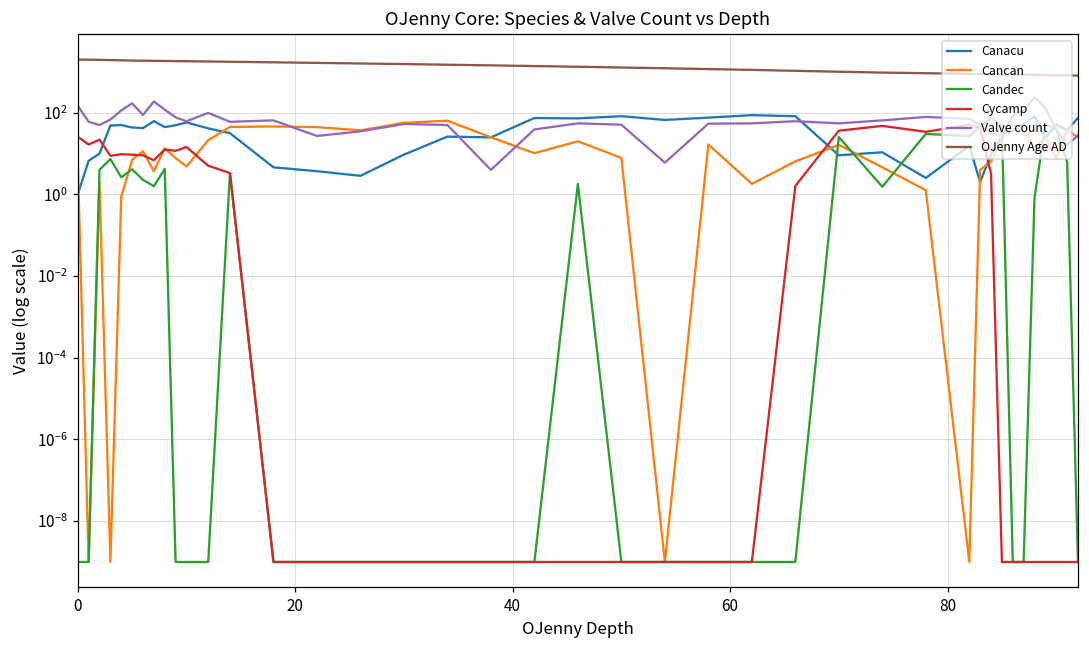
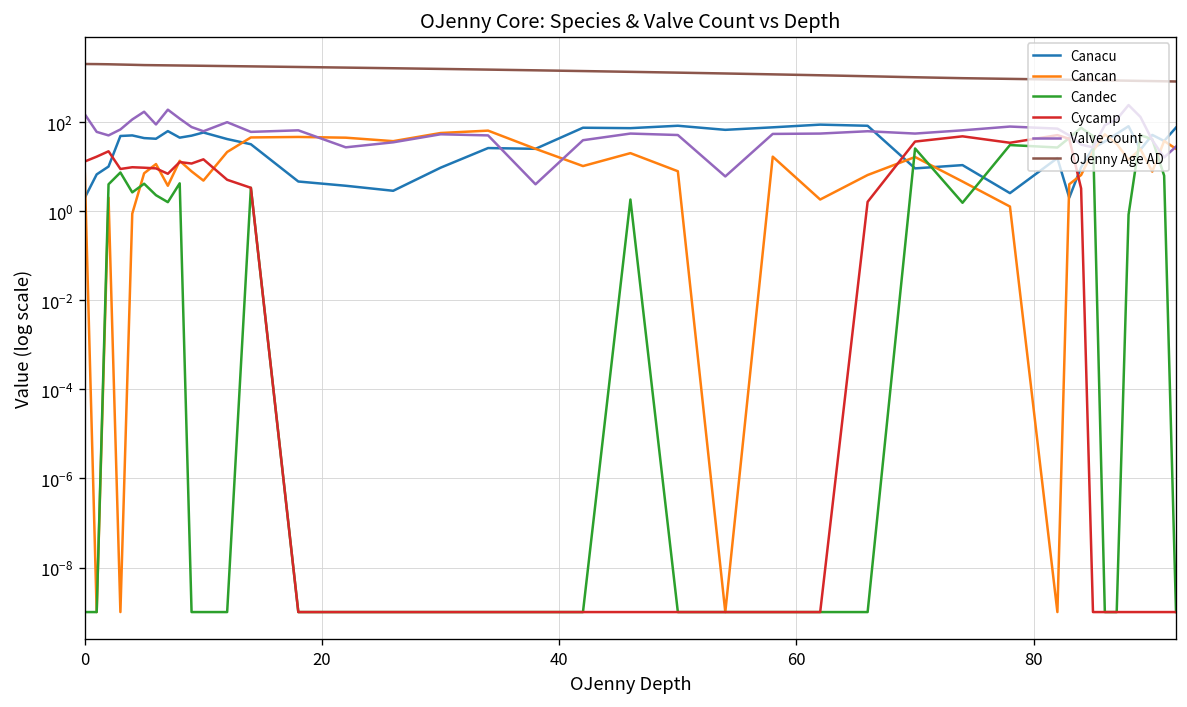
Canacu, 0: 1 -> 2
Cycamp, 0: 30 -> 13
